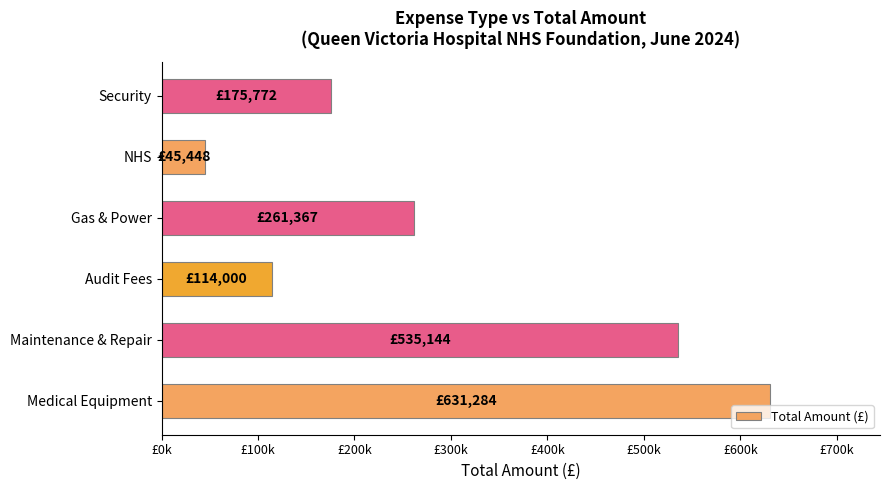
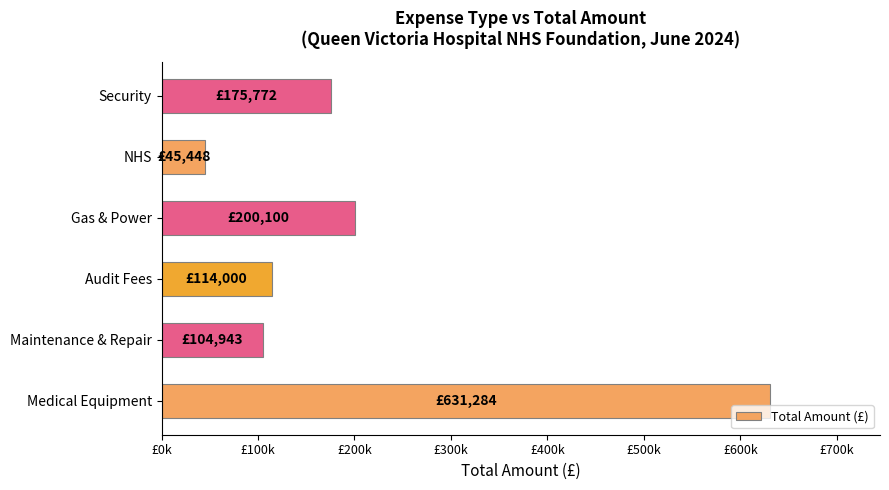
Gas & Power: £261,367 -> £200,100
Maintenance & Repair: £535,144 -> £104,943
